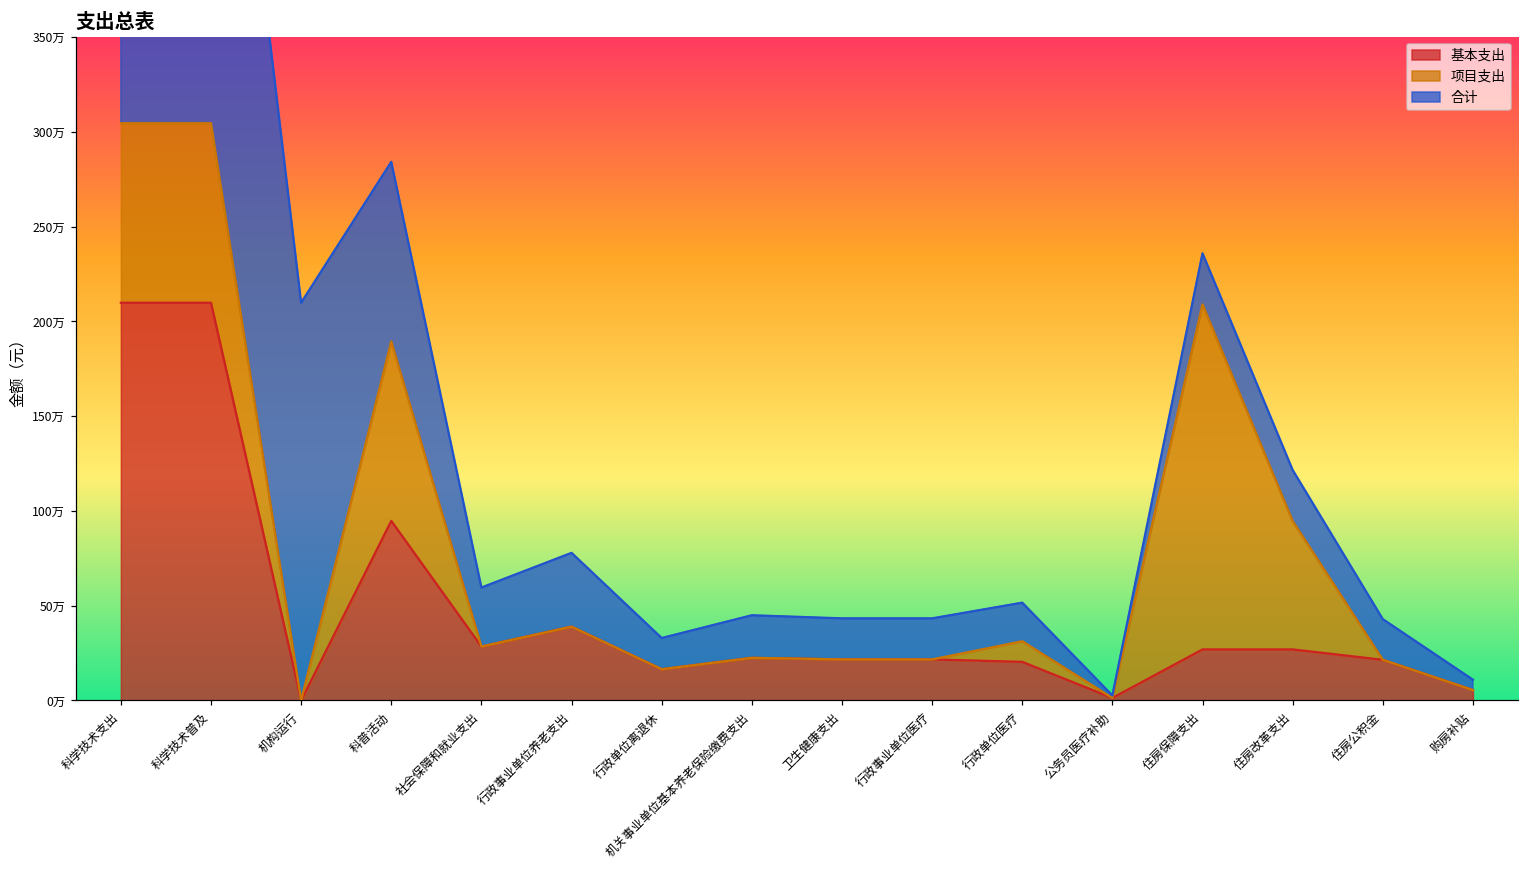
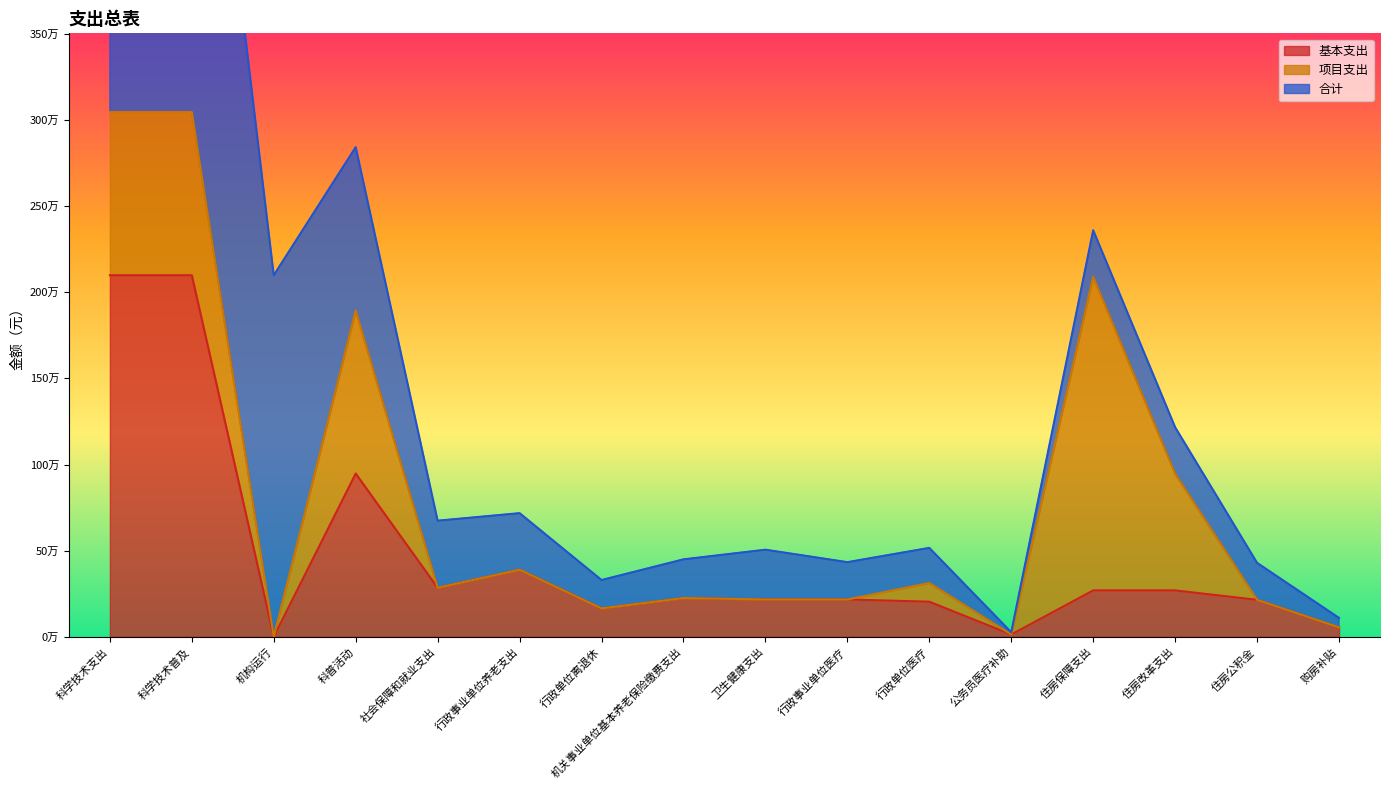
合计, 社会保障和就业支出: 31万 -> 39万
合计, 行政事业单位养老支出: 39万 -> 33万
合计, 卫生健康支出: 22万 -> 29万
